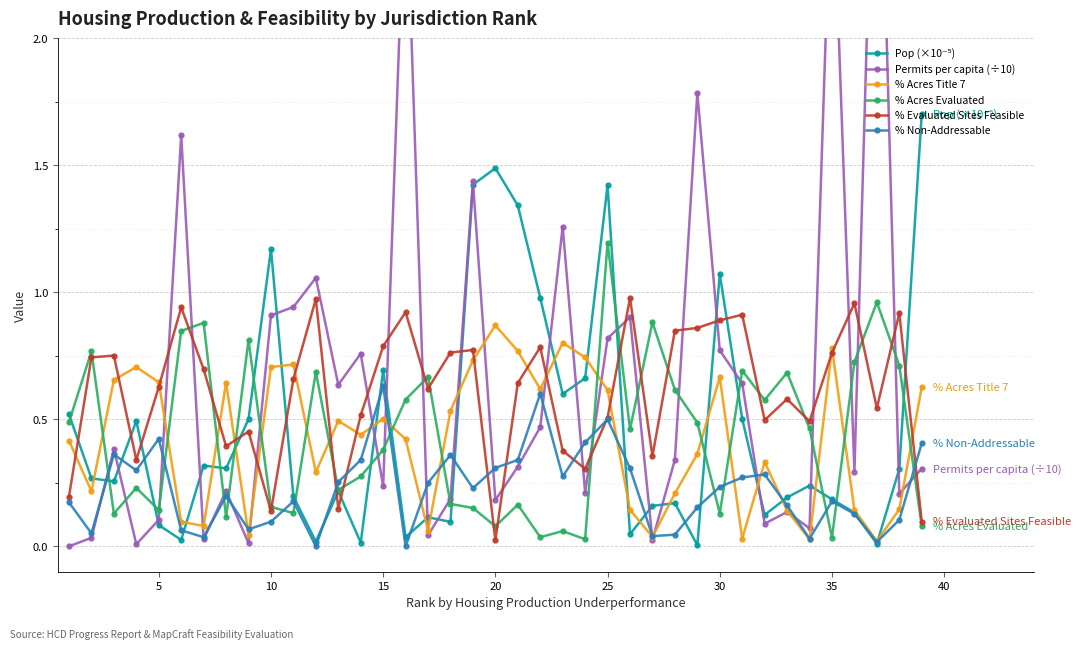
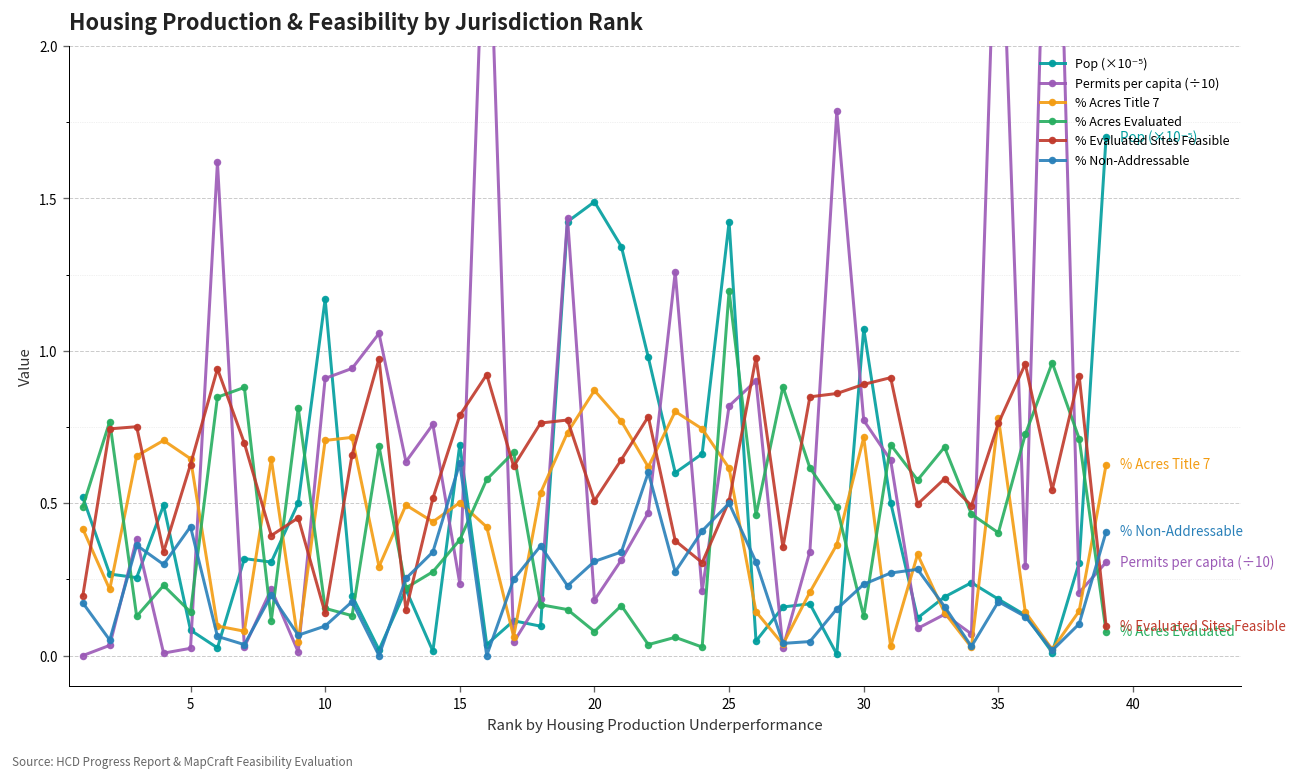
Permits per capita (÷10), 5: 0.10 -> 0.02
% Evaluated Sites Feasible, 20: 0.02 -> 0.51
% Acres Title 7, 30: 0.67 -> 0.72
% Acres Evaluated, 35: 0.03 -> 0.40
